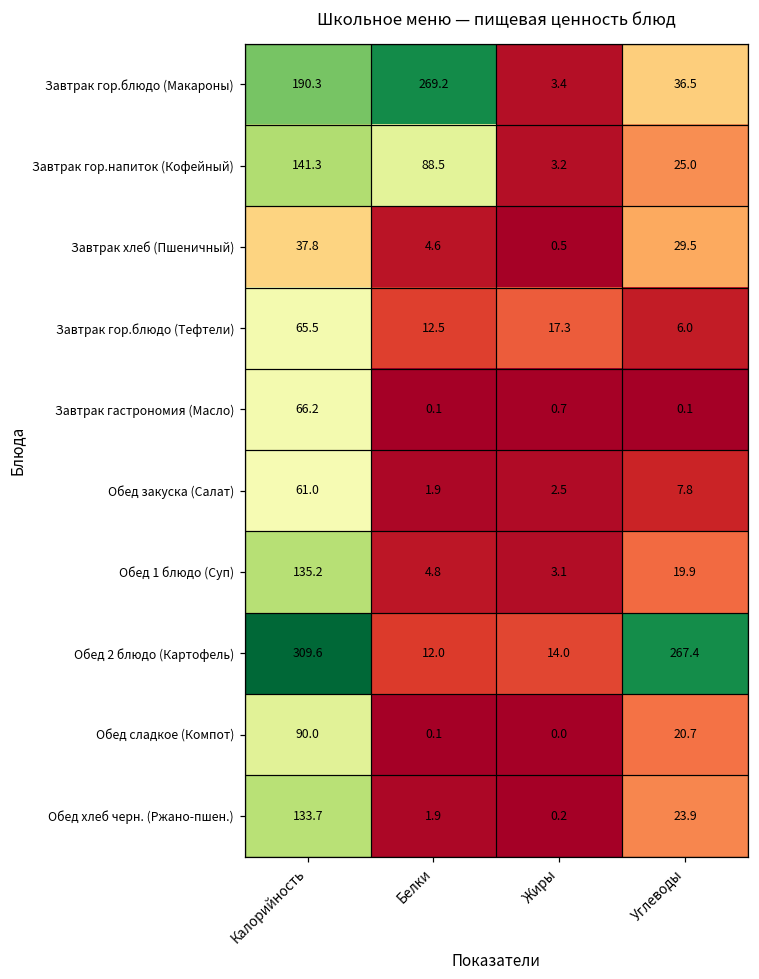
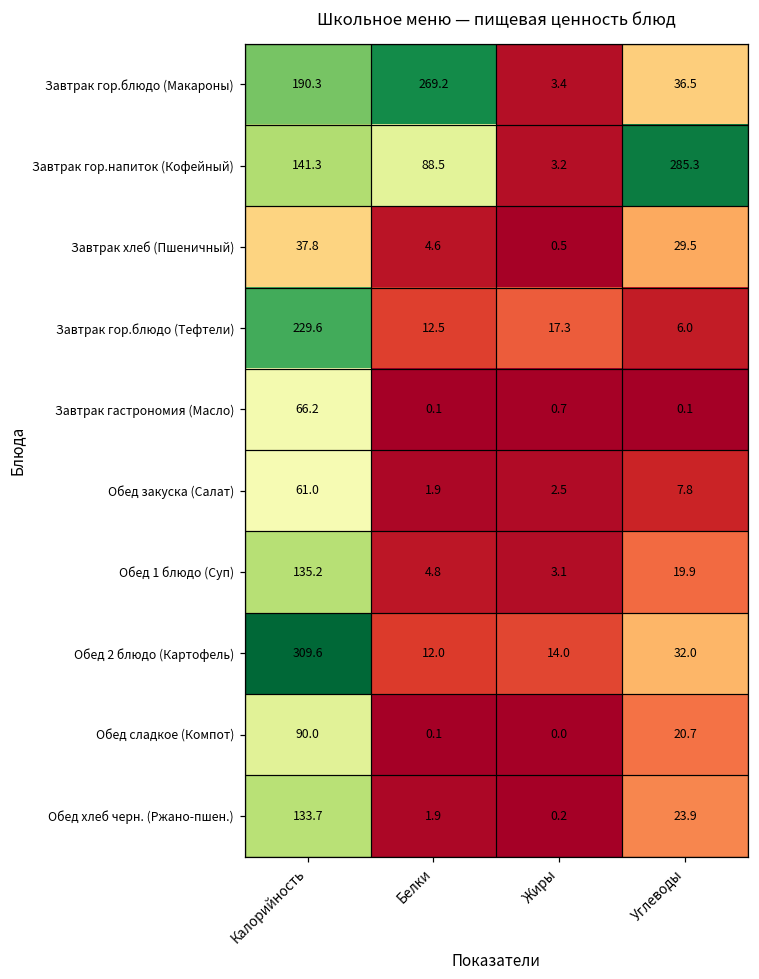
Завтрак гор.напиток (Кофейный), Углеводы: 25.0 -> 285.3
Завтрак гор.блюдо (Тефтели), Калорийность: 65.5 -> 229.6
Обед 2 блюдо (Картофель), Углеводы: 267.4 -> 32.0
